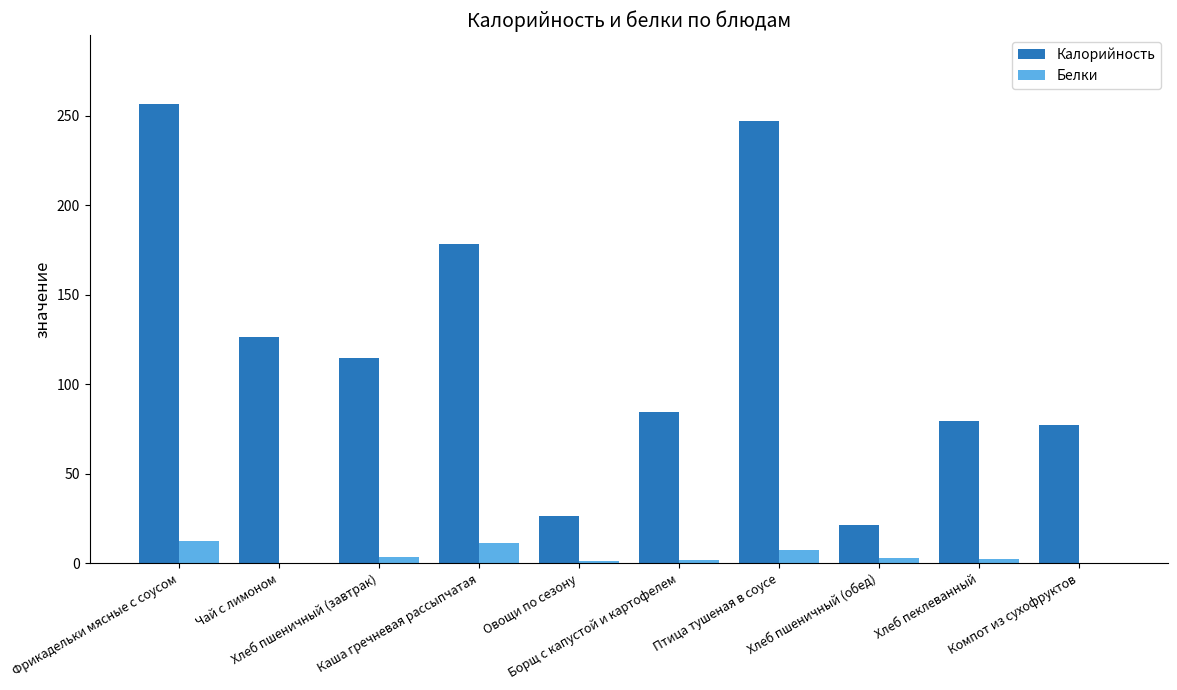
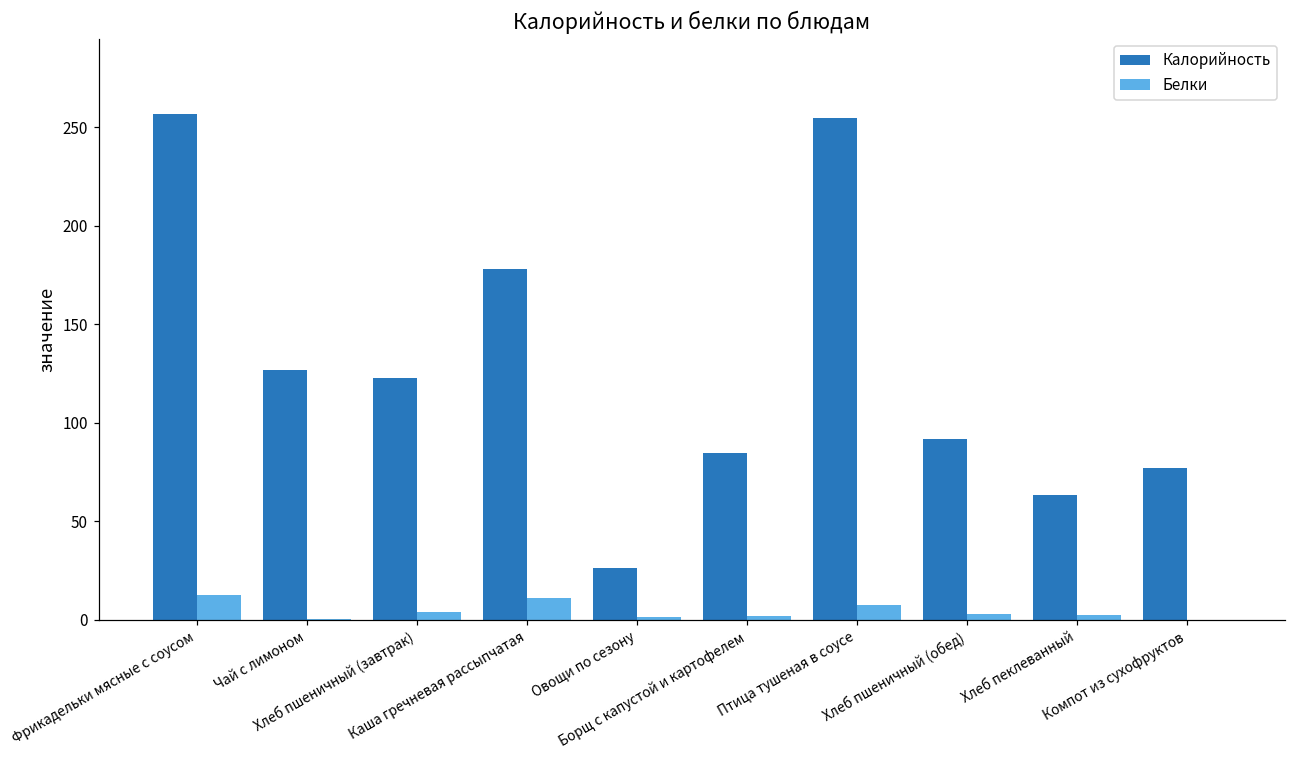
Калорийность, Хлеб пшеничный (завтрак): 115 -> 123
Калорийность, Птица тушеная в соусе: 247 -> 255
Калорийность, Хлеб пшеничный (обед): 22 -> 92
Калорийность, Хлеб пеклеванный: 79 -> 63
